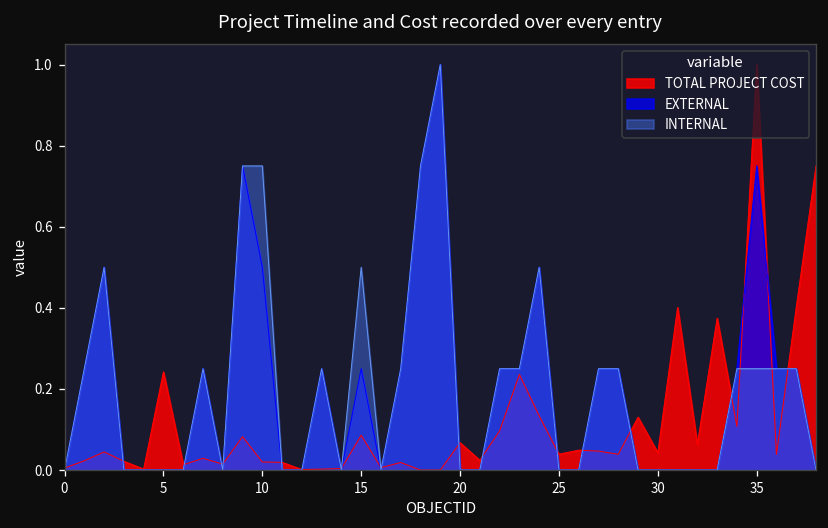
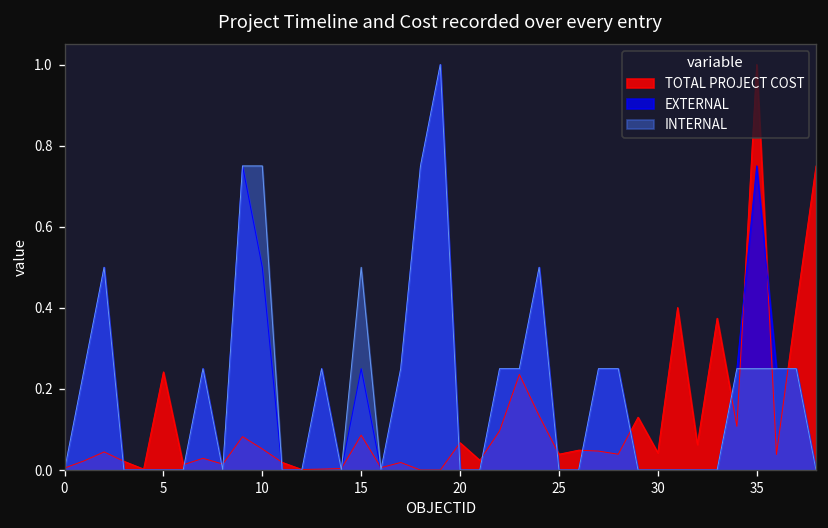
TOTAL PROJECT COST, 10: 0.02 -> 0.05
